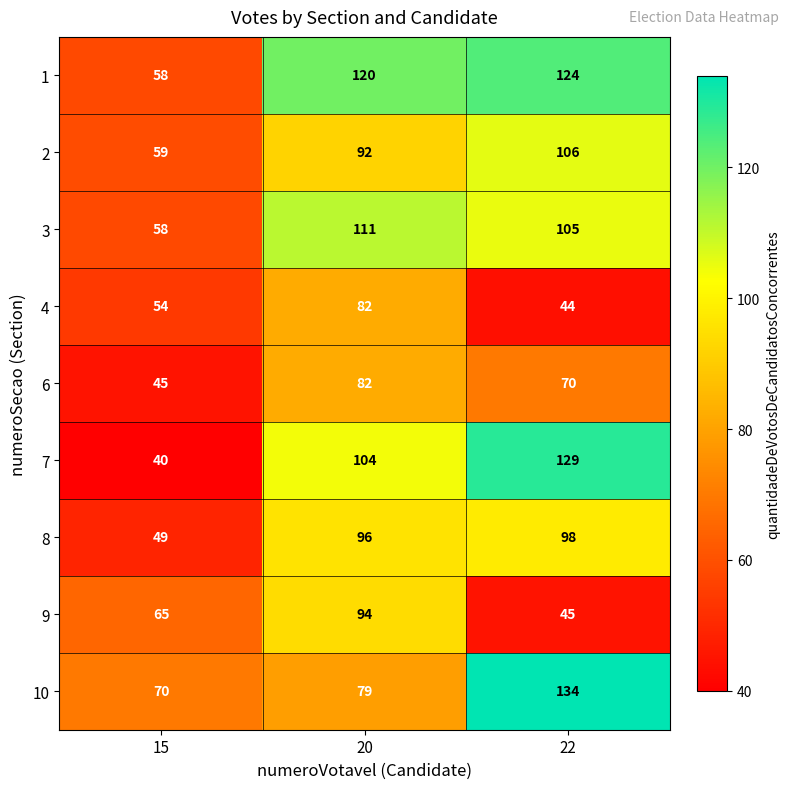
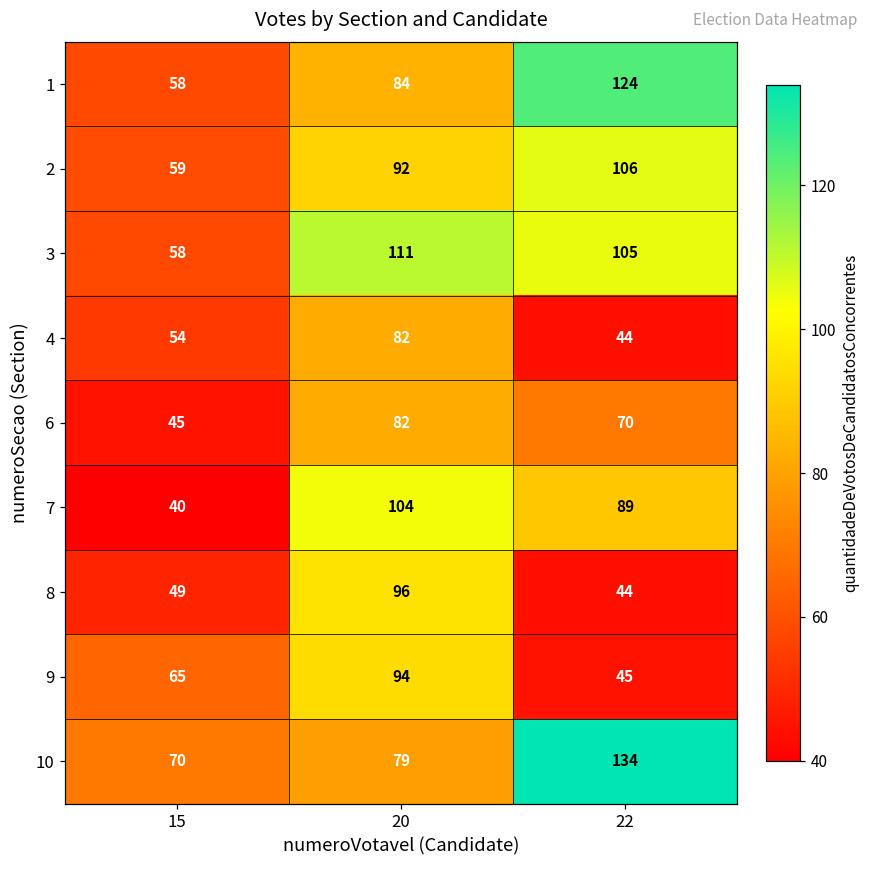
1, 20: 120 -> 84
7, 22: 129 -> 89
8, 22: 98 -> 44
